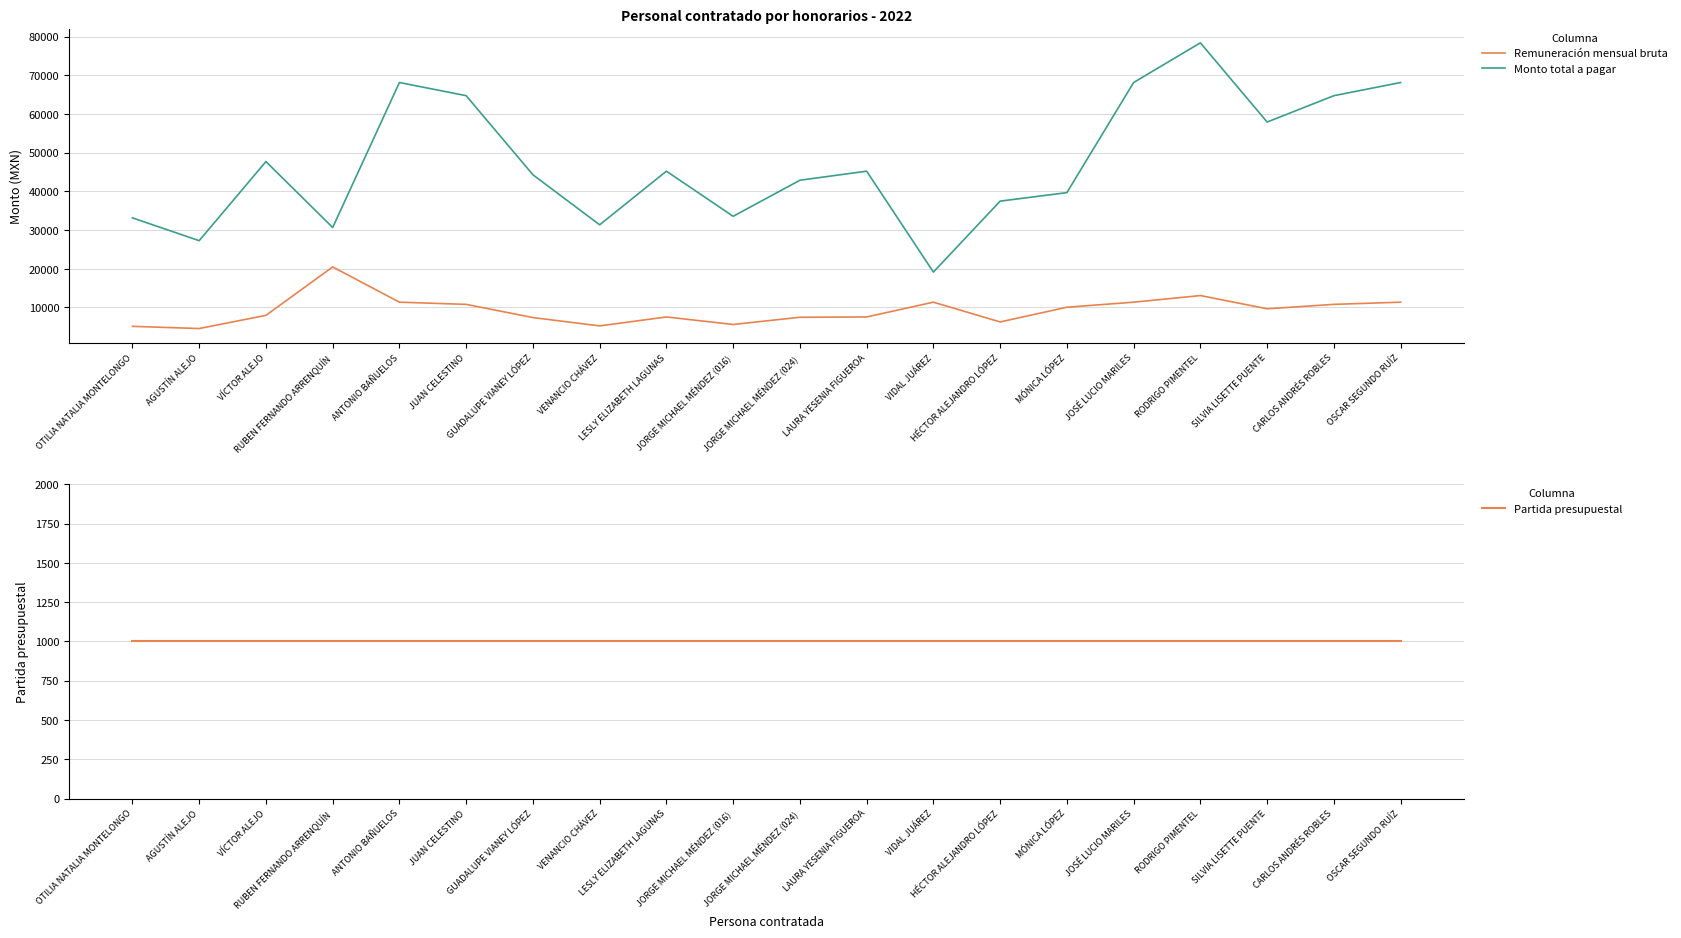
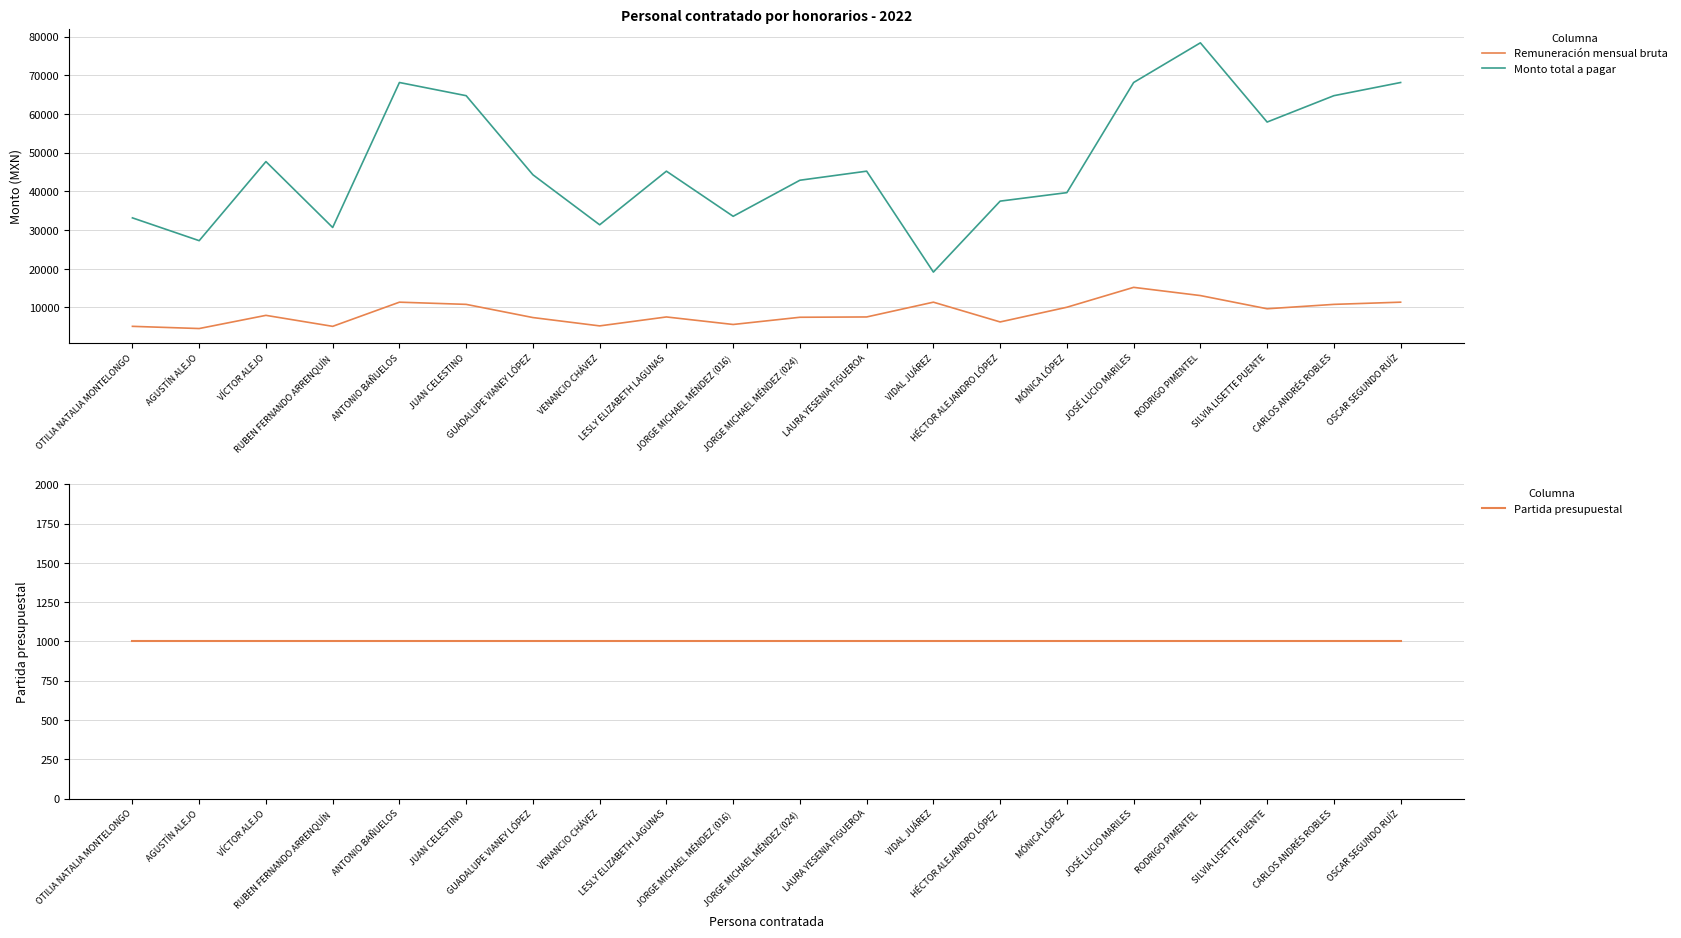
Personal contratado por honorarios - 2022, Remuneración mensual bruta, RUBEN FERNANDO ARRENQUÍN: 20000 -> 5000
Personal contratado por honorarios - 2022, Remuneración mensual bruta, JOSÉ LUCIO MARILES: 11000 -> 15000
